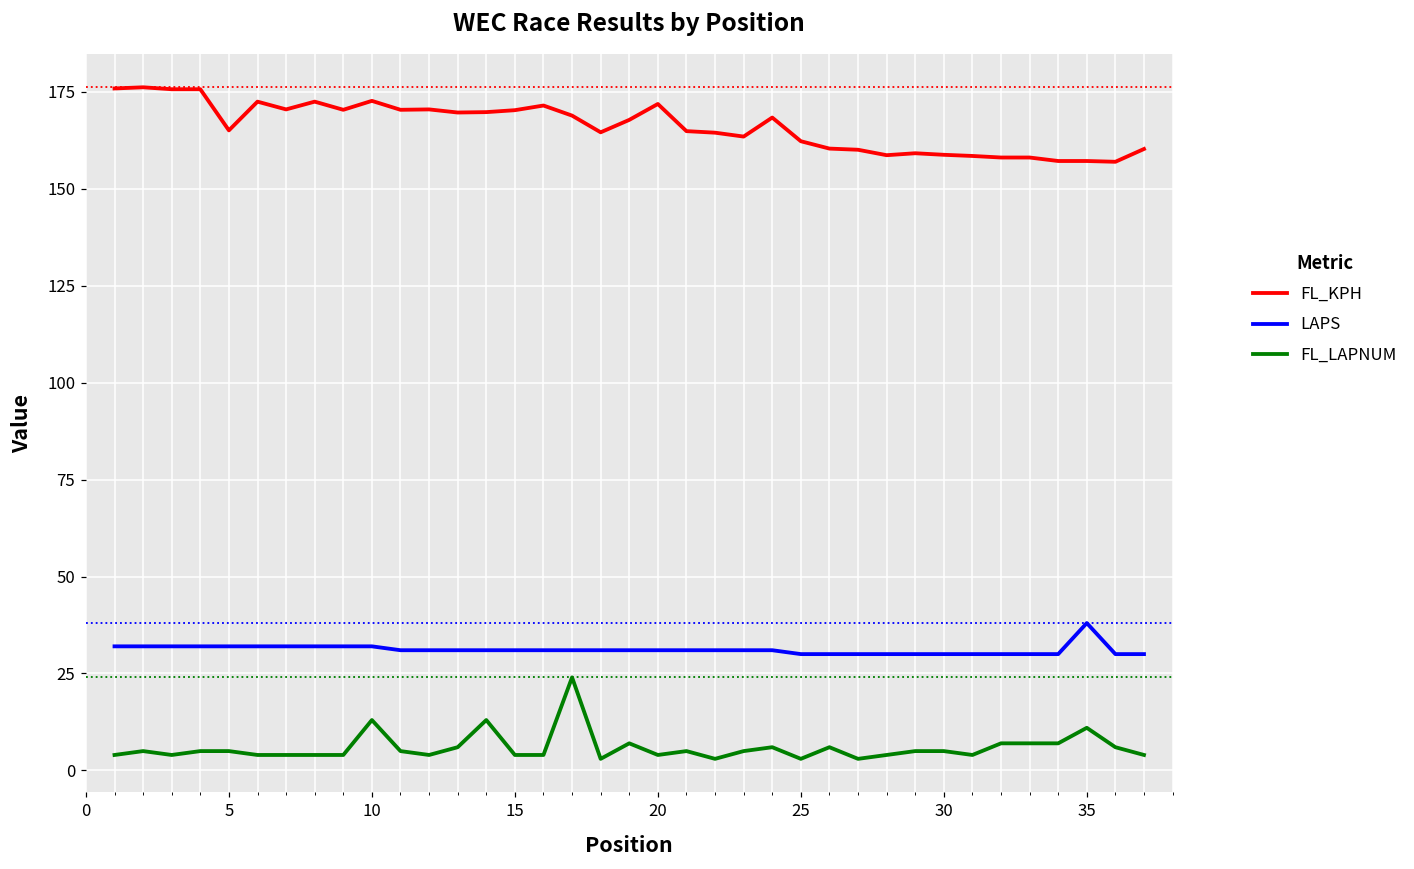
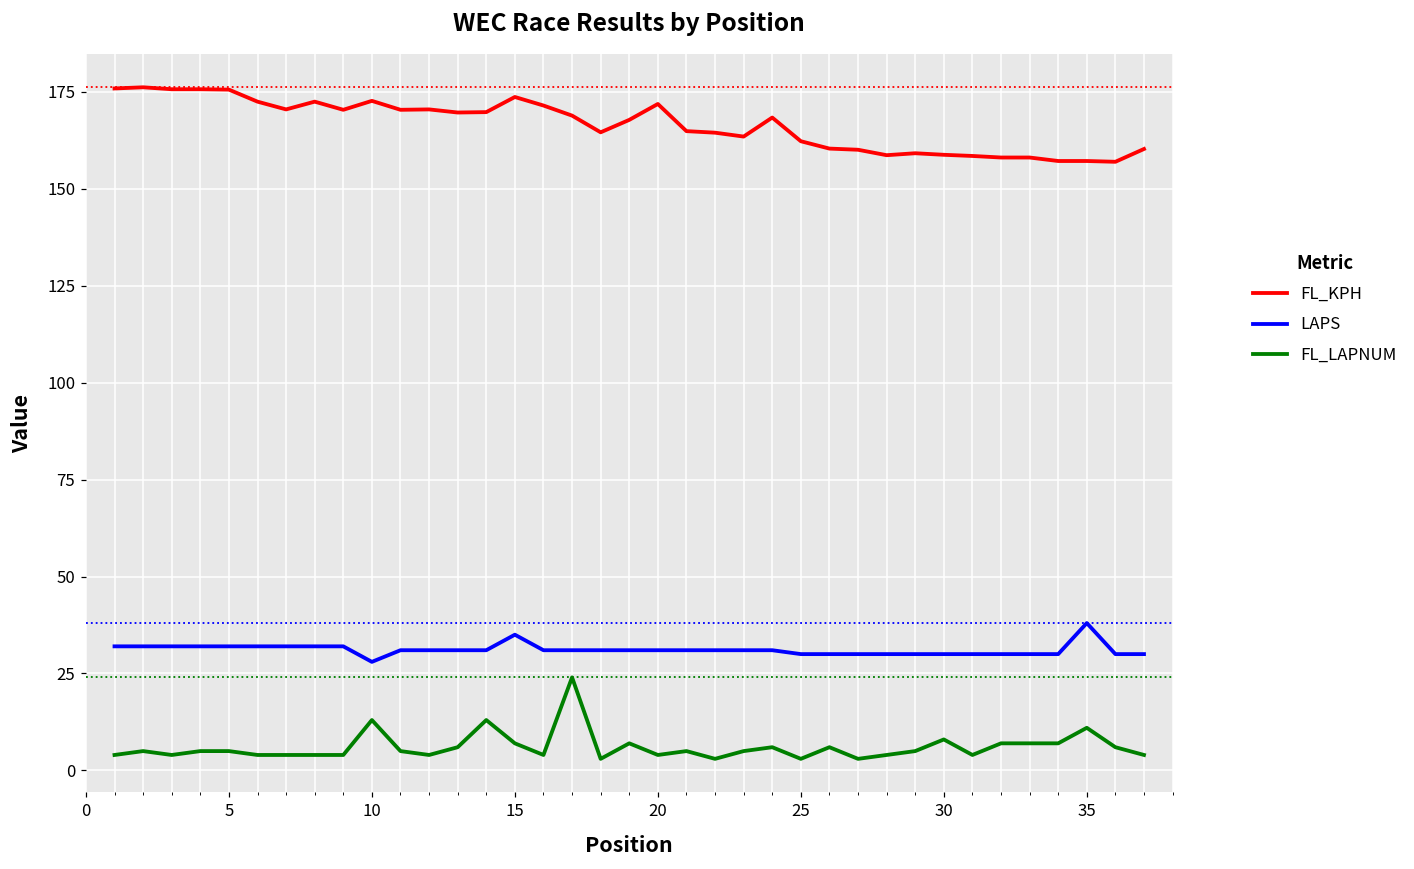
FL_KPH, 5: 165 -> 176
LAPS, 10: 32 -> 28
FL_KPH, 15: 170 -> 174
LAPS, 15: 31 -> 35
FL_LAPNUM, 15: 4 -> 7
FL_LAPNUM, 30: 5 -> 8
